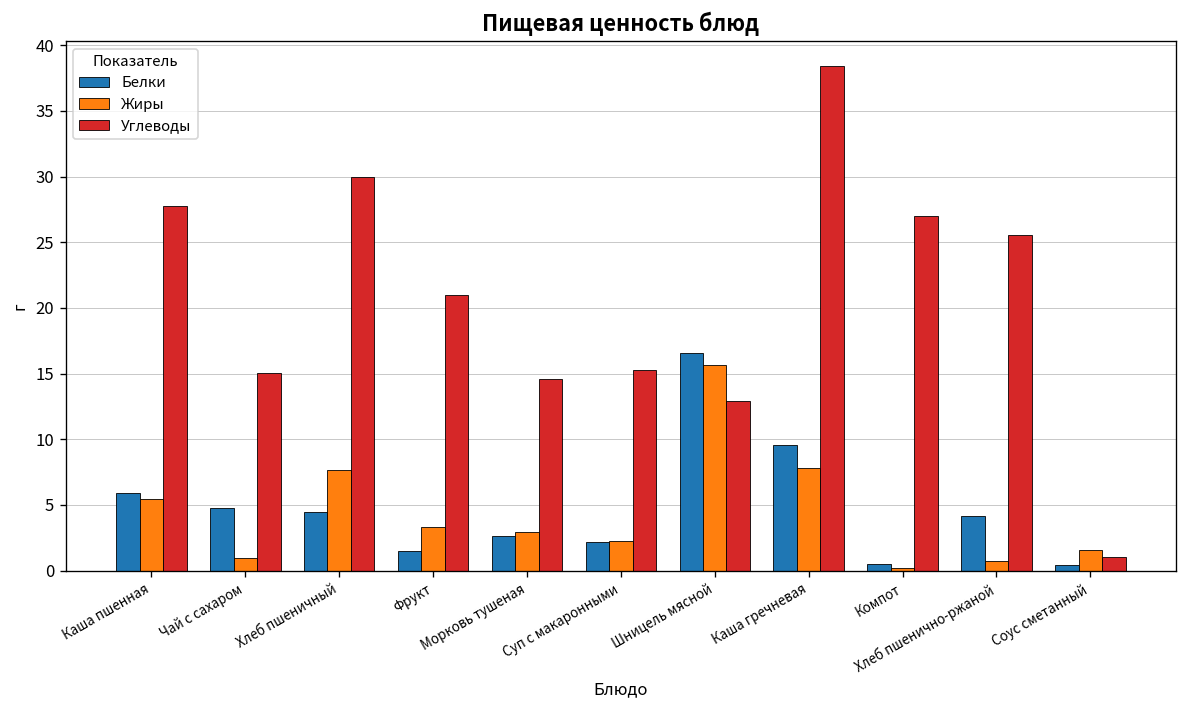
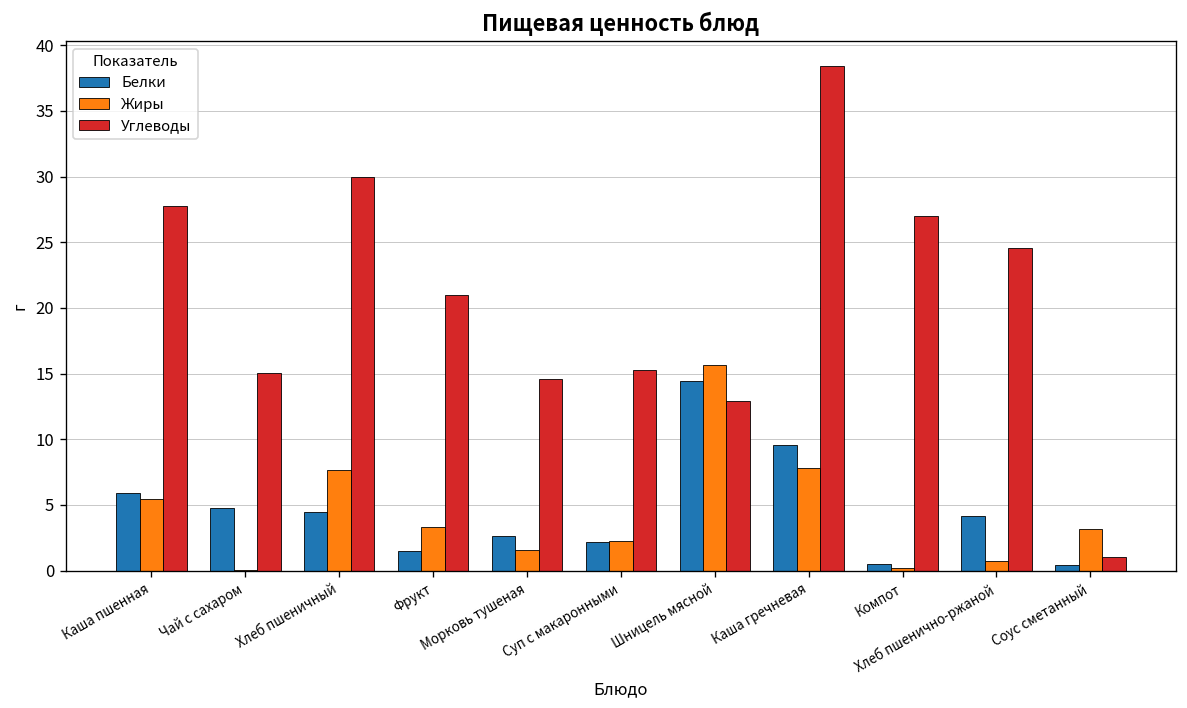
Жиры, Чай с сахаром: 0.9 -> 0.1
Жиры, Морковь тушеная: 2.9 -> 1.6
Белки, Шницель мясной: 16.6 -> 14.4
Углеводы, Хлеб пшенично-ржаной: 25.5 -> 24.6
Жиры, Соус сметанный: 1.6 -> 3.2
